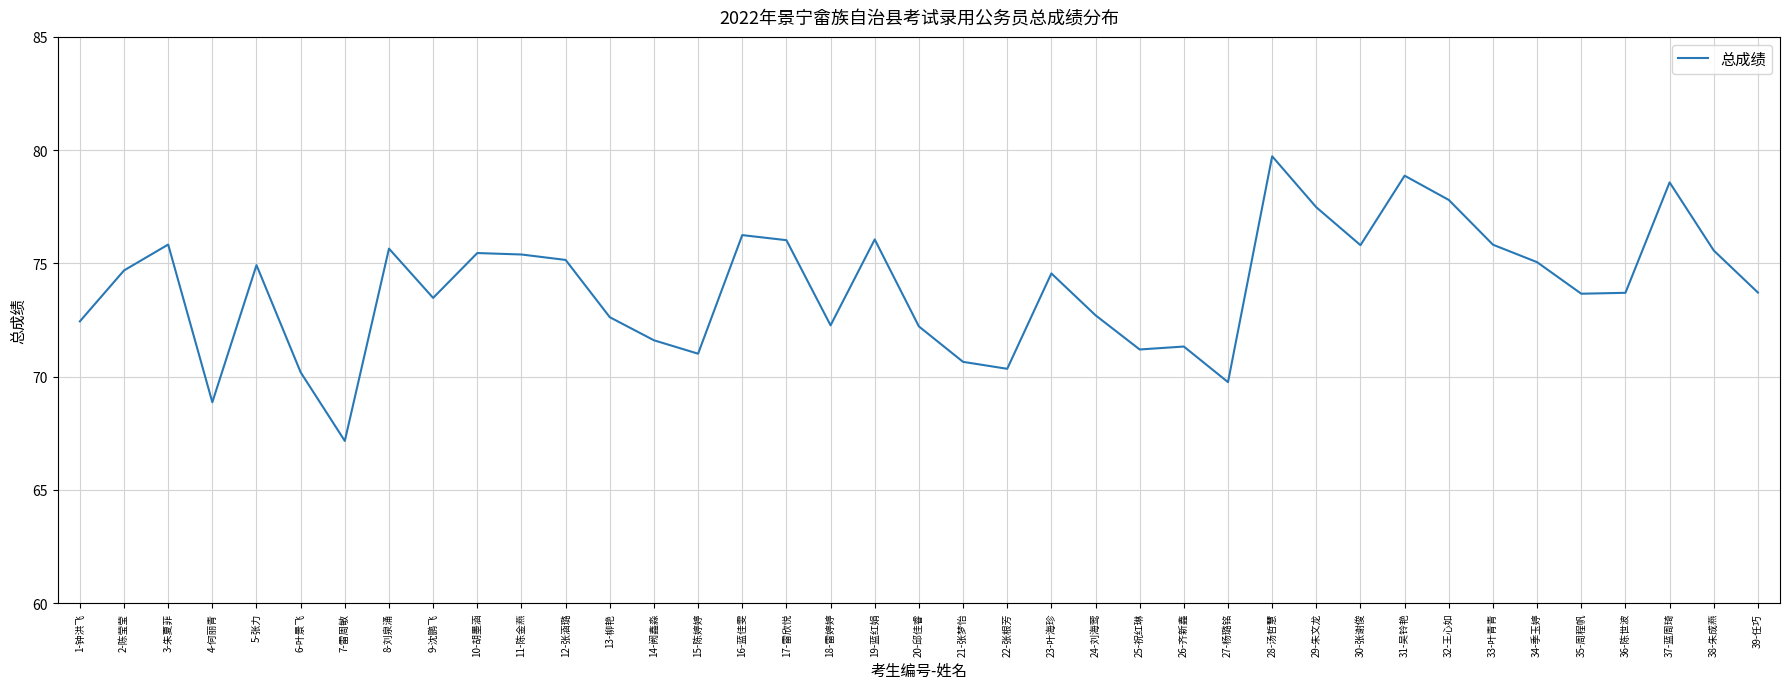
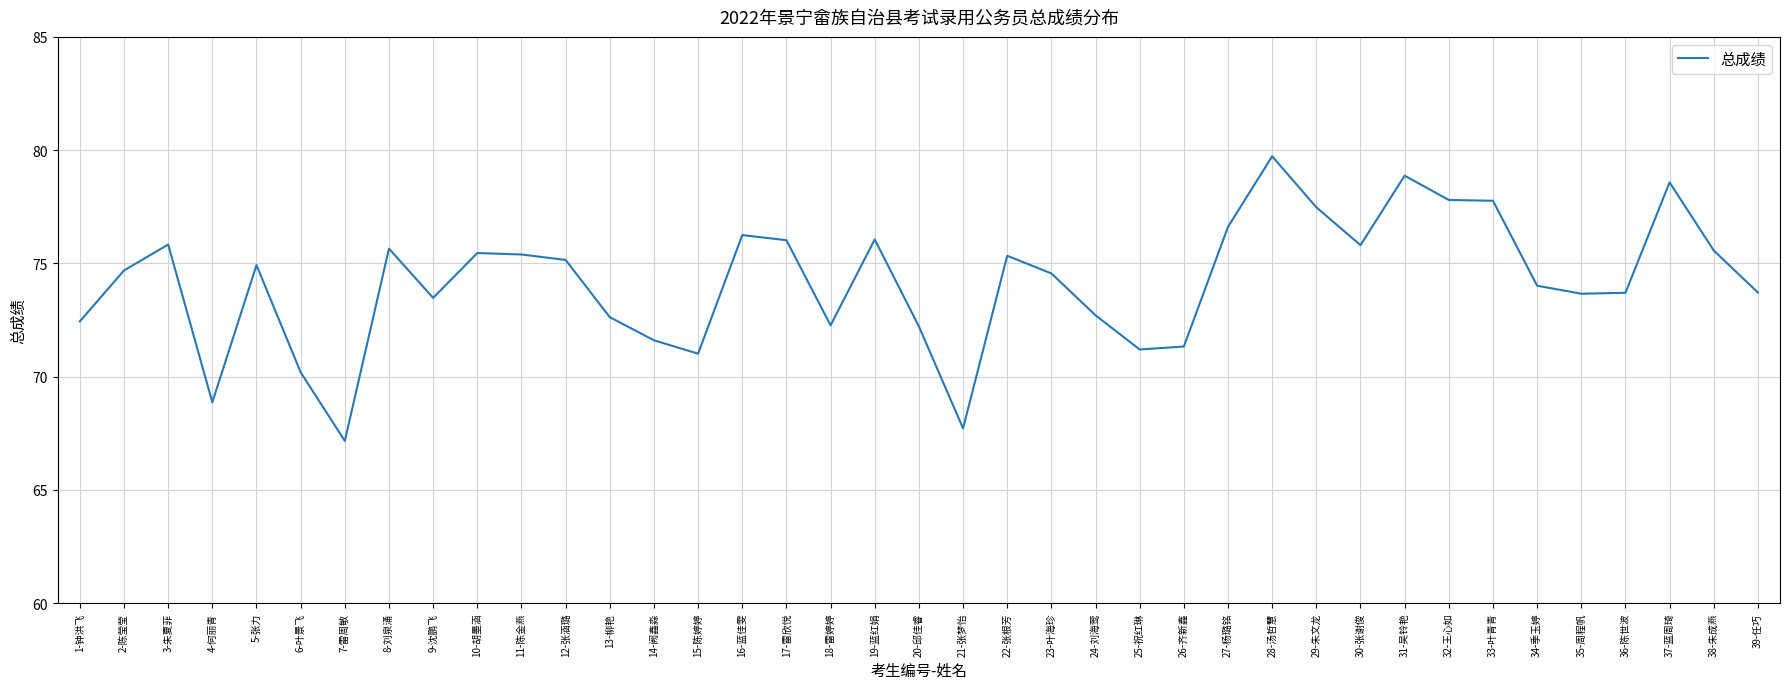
21-张梦怡: 70.7 -> 67.7
22-张根芳: 70.3 -> 75.3
27-杨璐铭: 69.8 -> 76.6
33-叶青青: 75.8 -> 77.8
34-季玉婷: 75.1 -> 74.0
